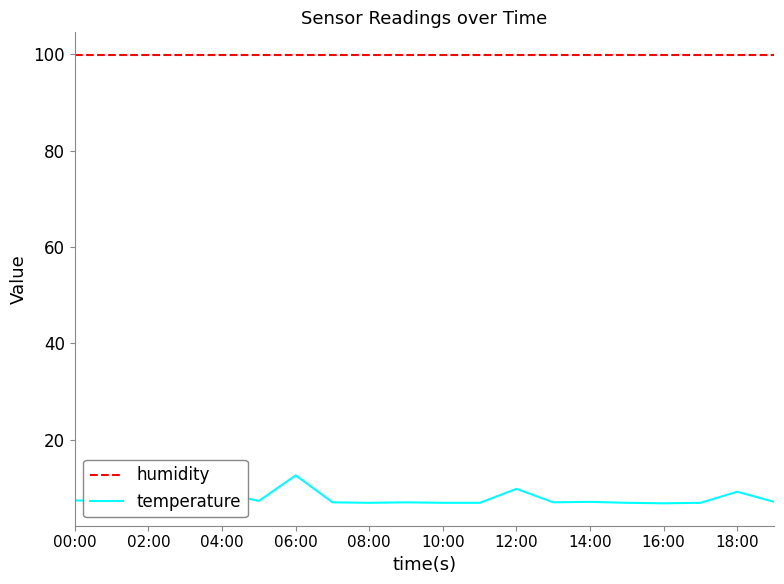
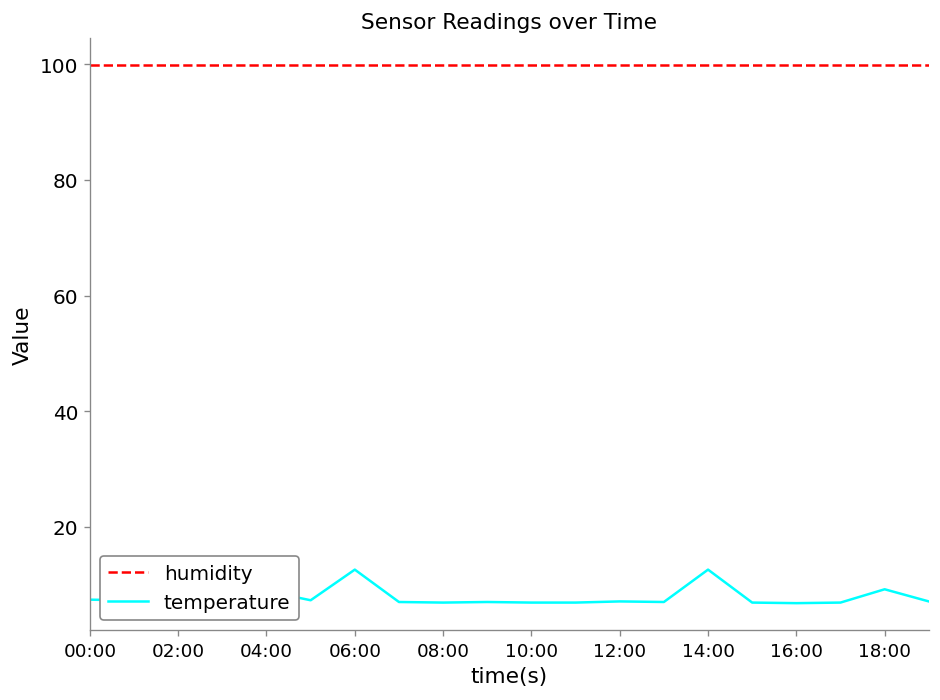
temperature, 12:00: 10 -> 7
temperature, 14:00: 7 -> 13
